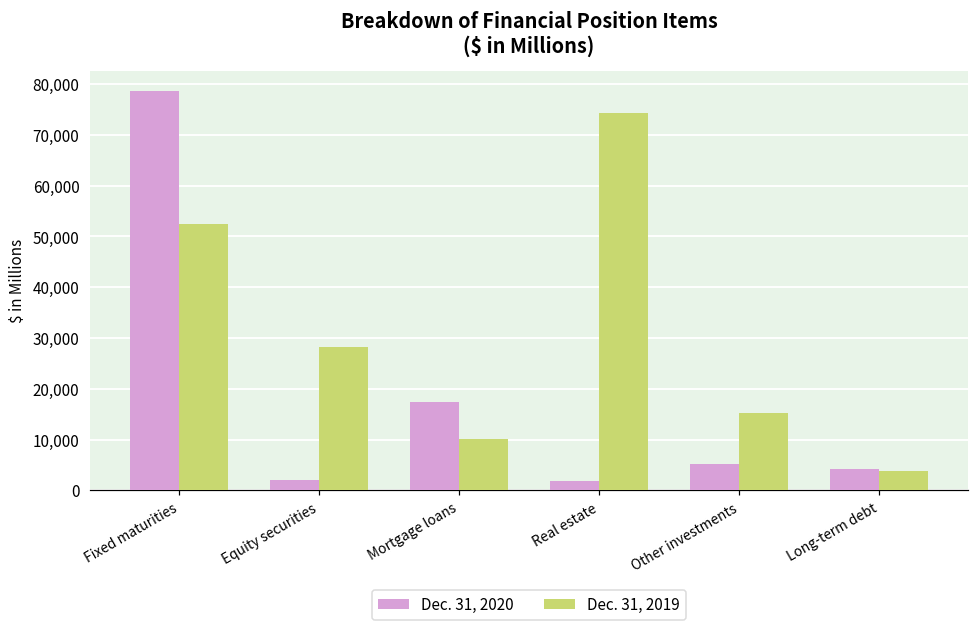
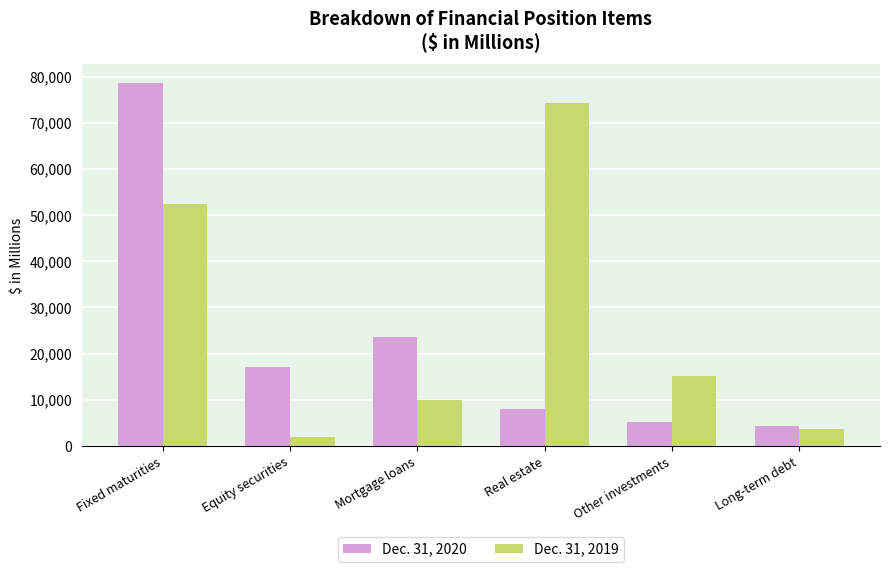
Dec. 31, 2020, Equity securities: 2,000 -> 17,000
Dec. 31, 2019, Equity securities: 28,000 -> 2,000
Dec. 31, 2020, Mortgage loans: 17,000 -> 24,000
Dec. 31, 2020, Real estate: 2,000 -> 8,000
